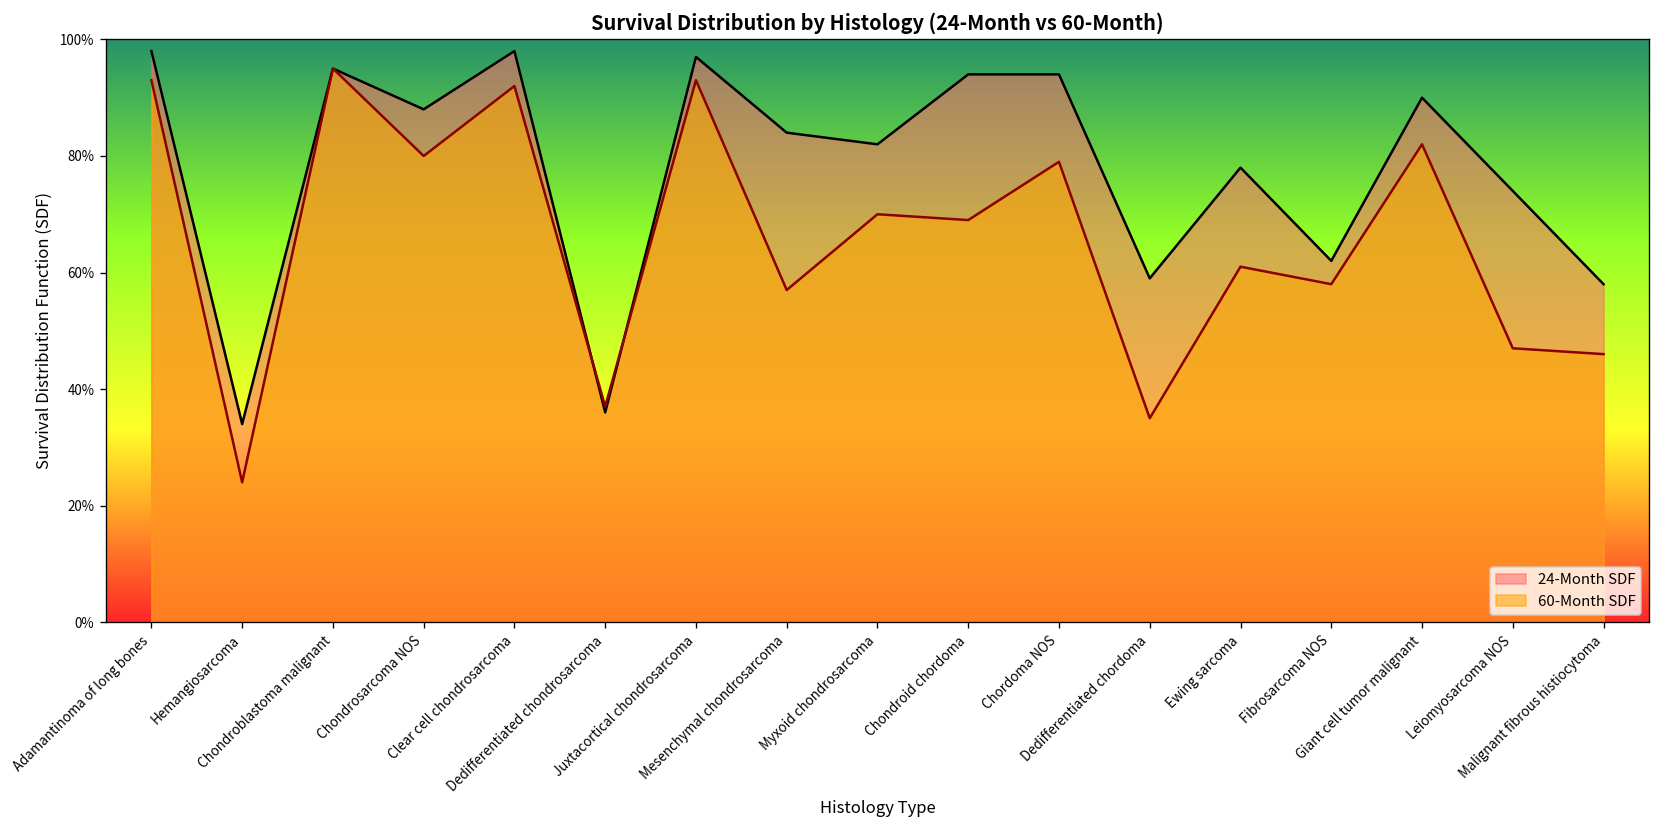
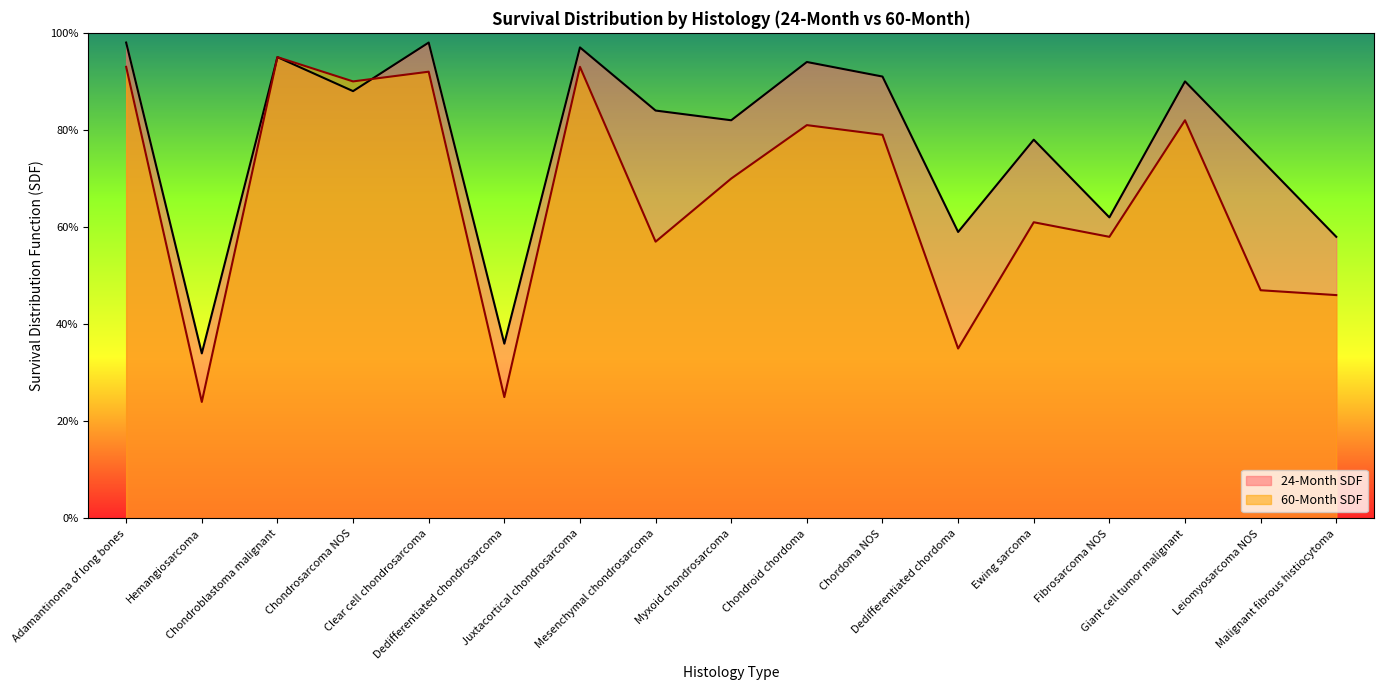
60-Month SDF, Chondrosarcoma NOS: 80% -> 90%
60-Month SDF, Dedifferentiated chondrosarcoma: 37% -> 25%
60-Month SDF, Chondroid chordoma: 69% -> 81%
24-Month SDF, Chordoma NOS: 94% -> 91%
